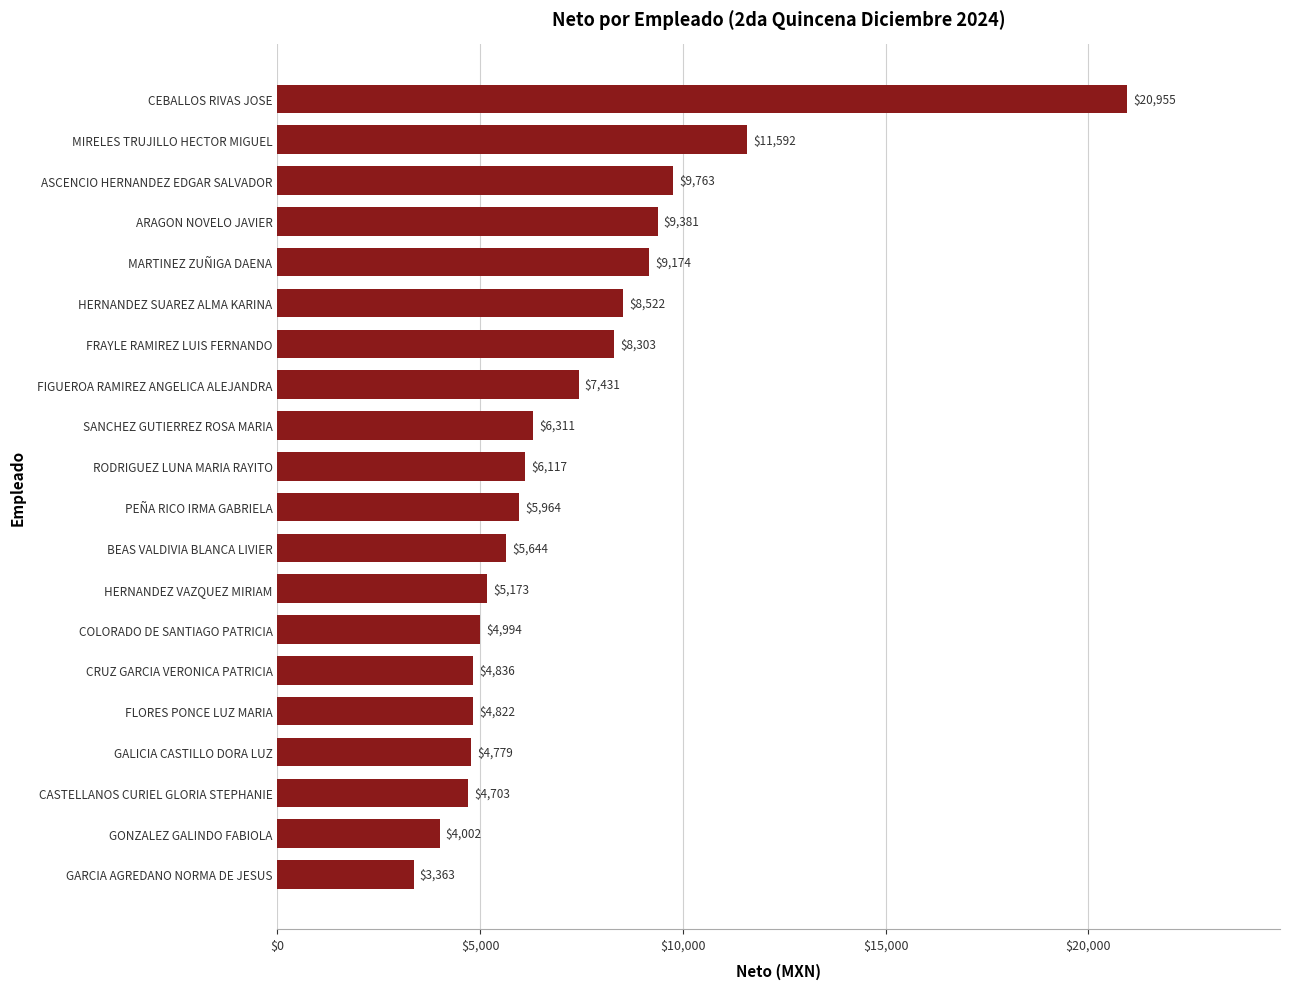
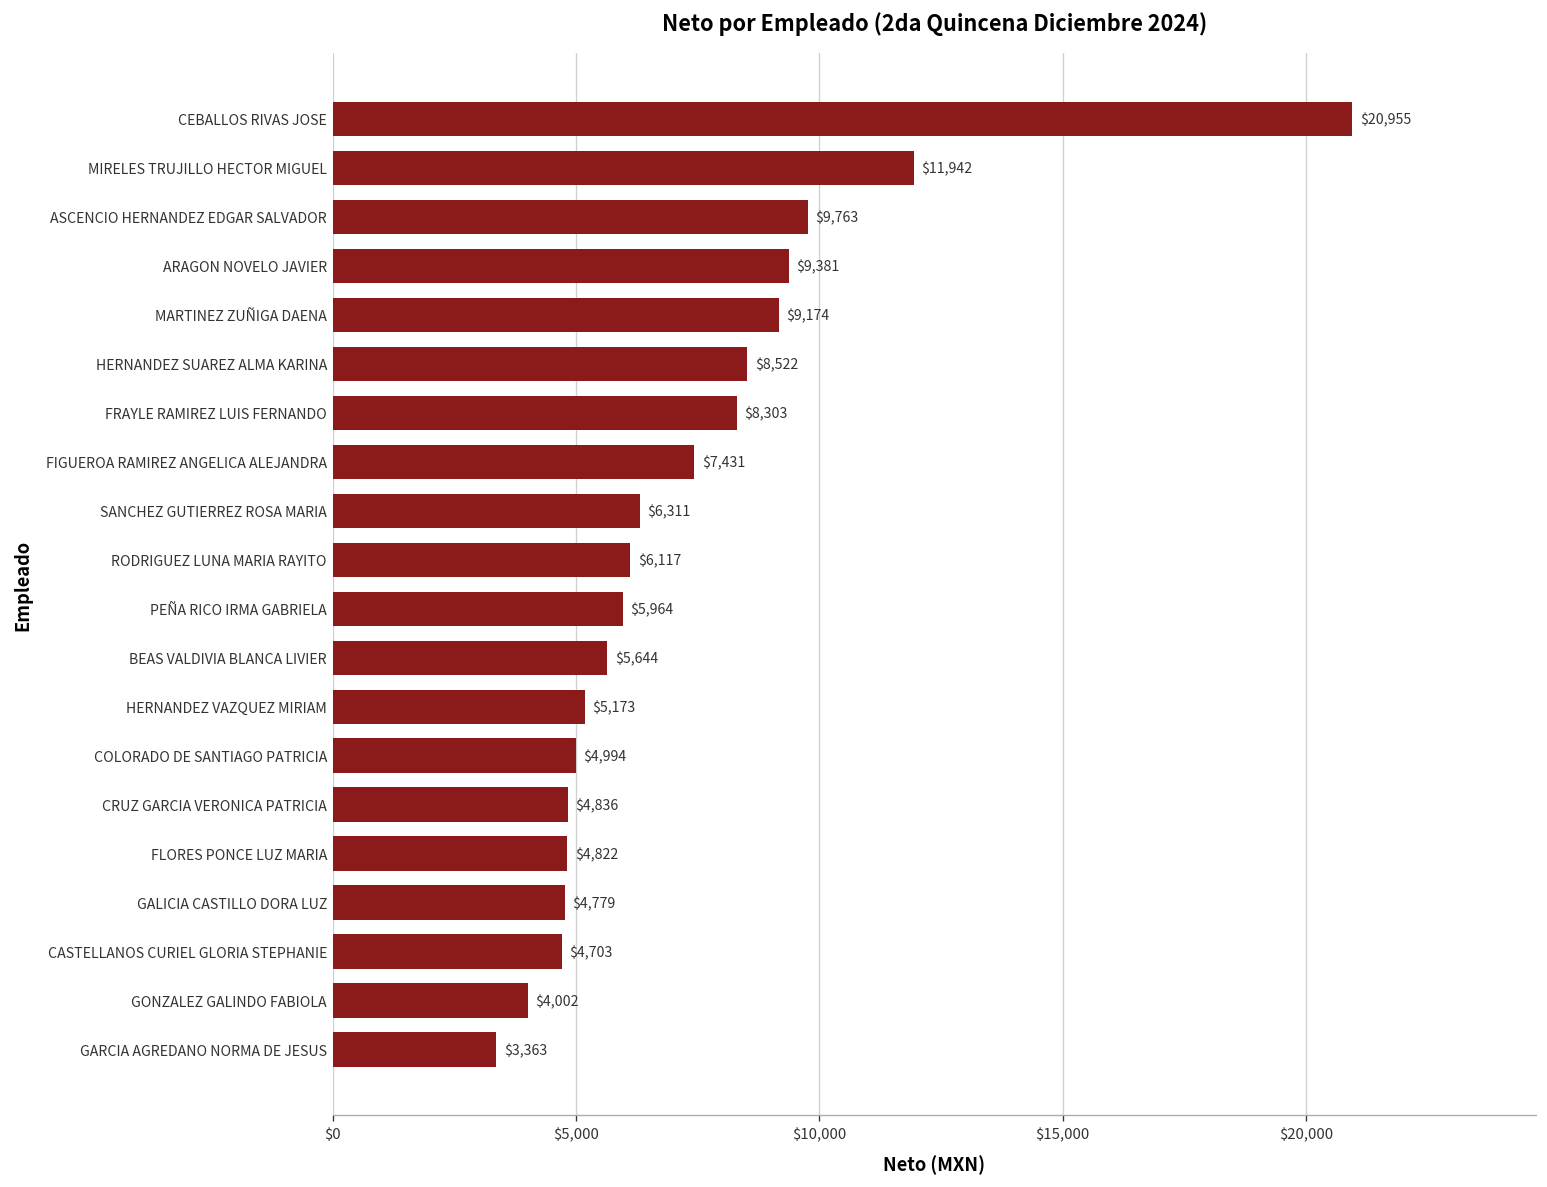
MIRELES TRUJILLO HECTOR MIGUEL: $11,592 -> $11,942
